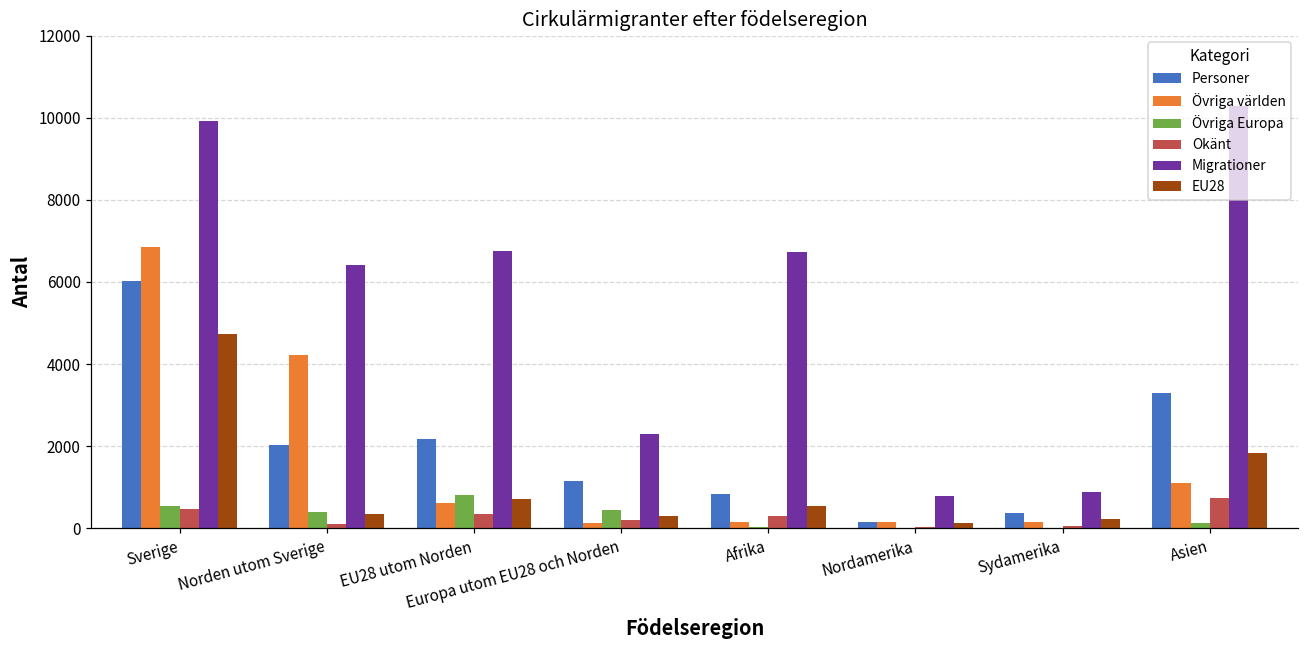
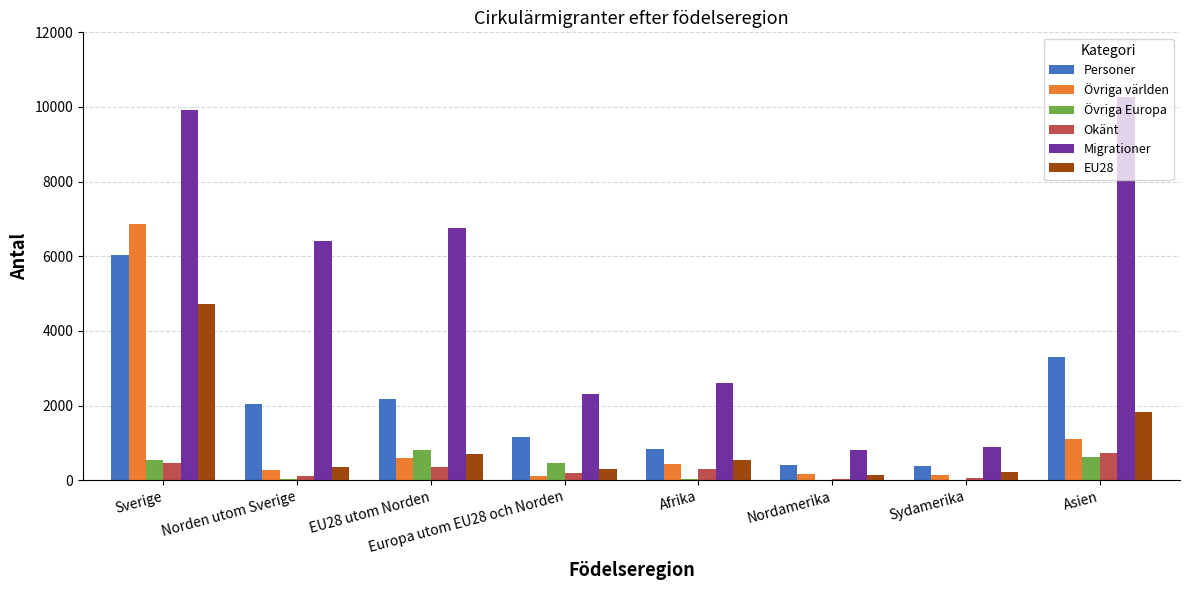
Övriga världen, Norden utom Sverige: 4200 -> 300
Övriga Europa, Norden utom Sverige: 400 -> 0
Övriga världen, Afrika: 100 -> 400
Migrationer, Afrika: 6700 -> 2600
Personer, Nordamerika: 100 -> 400
Övriga Europa, Asien: 100 -> 600
